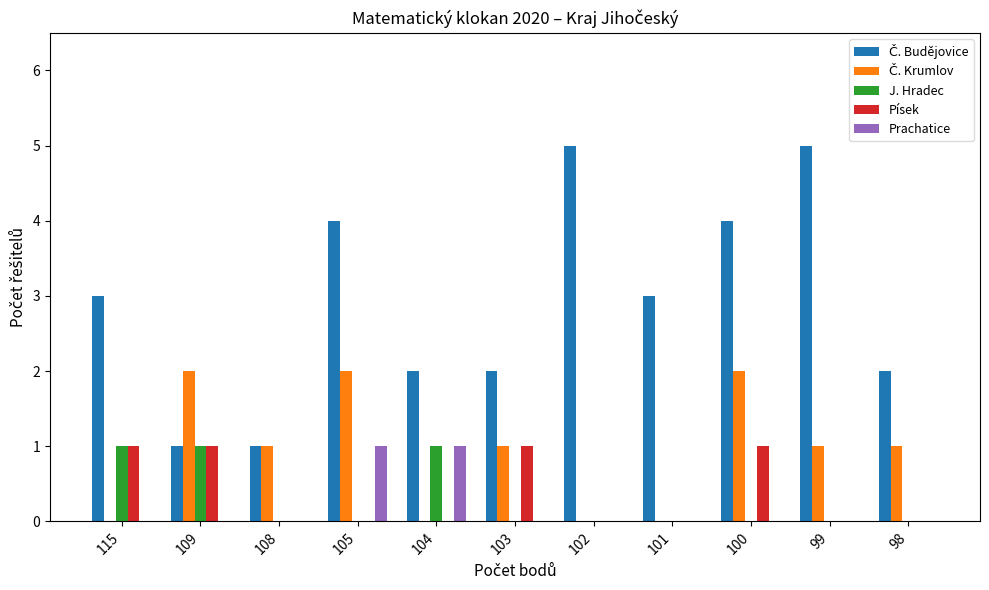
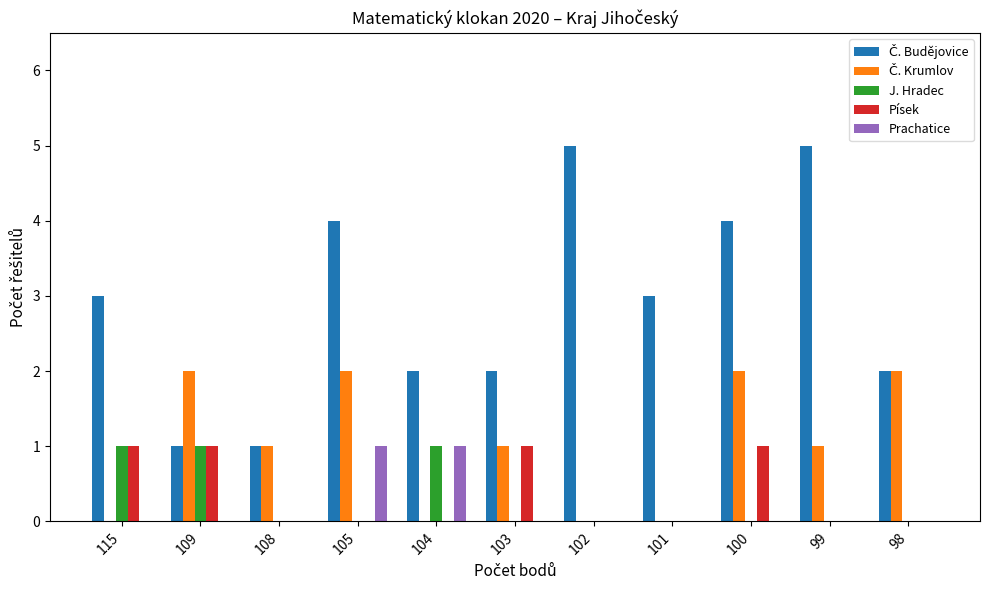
Č. Krumlov, 98: 1 -> 2
